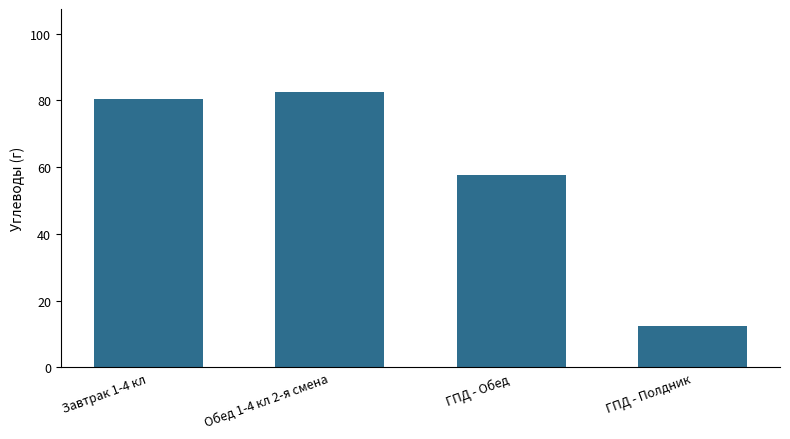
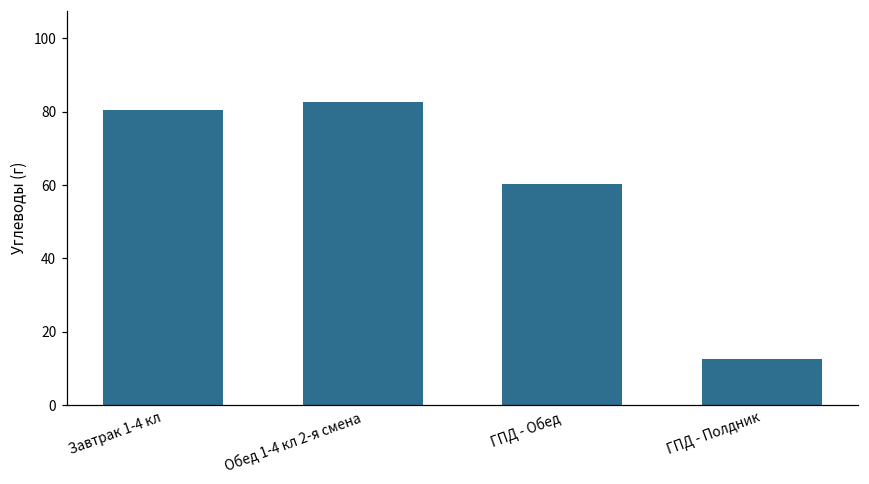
ГПД - Обед: 58 -> 60
